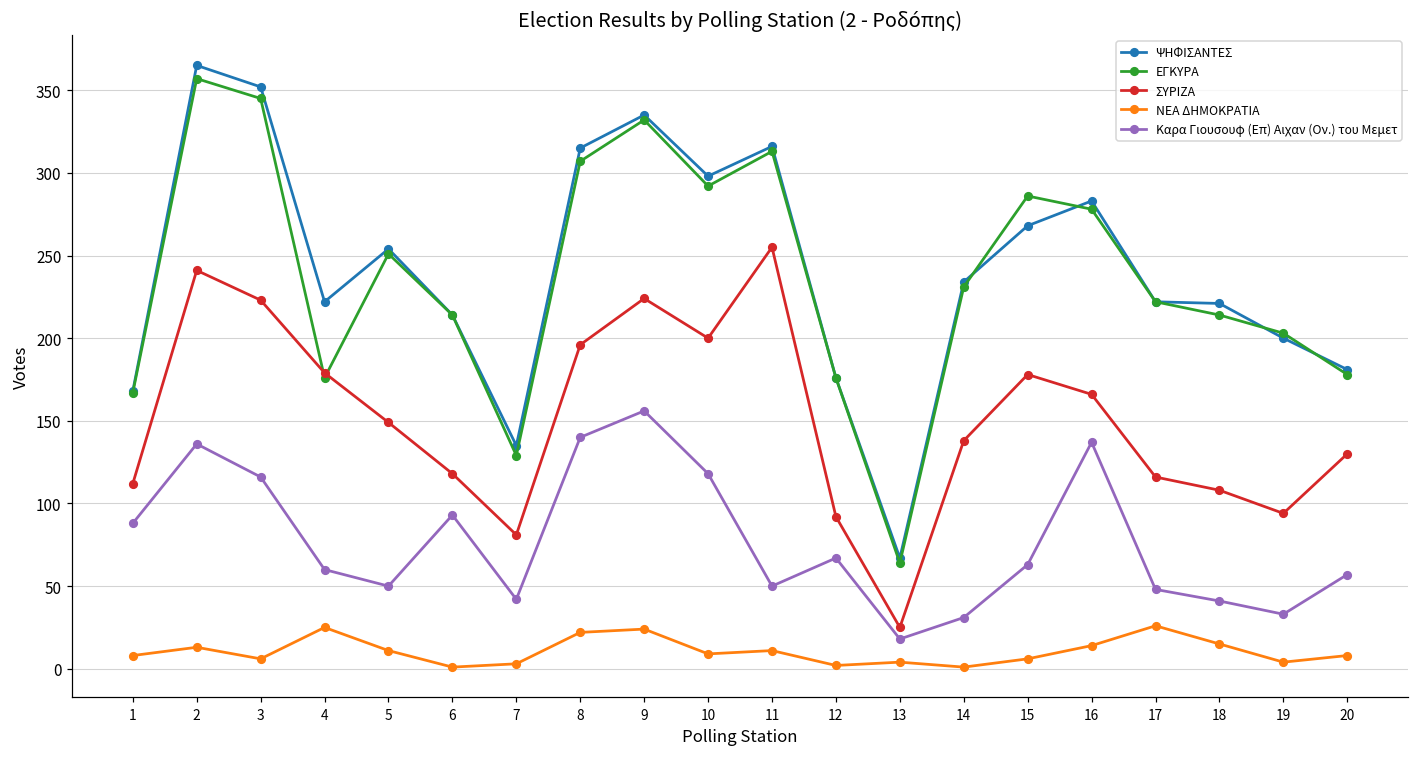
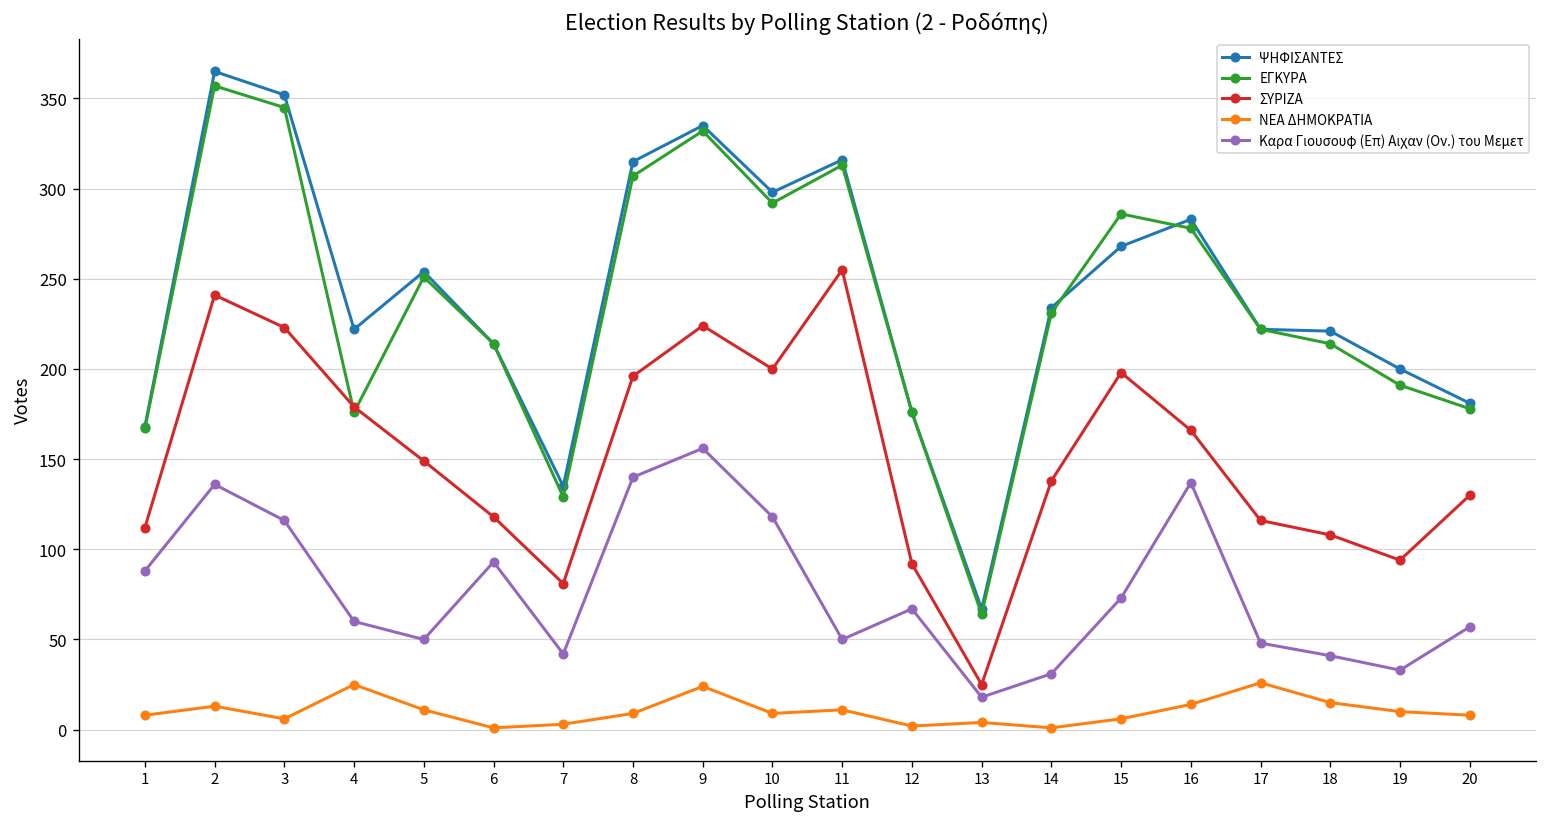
ΝΕΑ ΔΗΜΟΚΡΑΤΙΑ, 8: 22 -> 9
ΣΥΡΙΖΑ, 15: 178 -> 198
Καρα Γιουσουφ (Επ) Αιχαν (Ον.) του Μεμετ, 15: 63 -> 73
ΕΓΚΥΡΑ, 19: 203 -> 191
ΝΕΑ ΔΗΜΟΚΡΑΤΙΑ, 19: 4 -> 10
